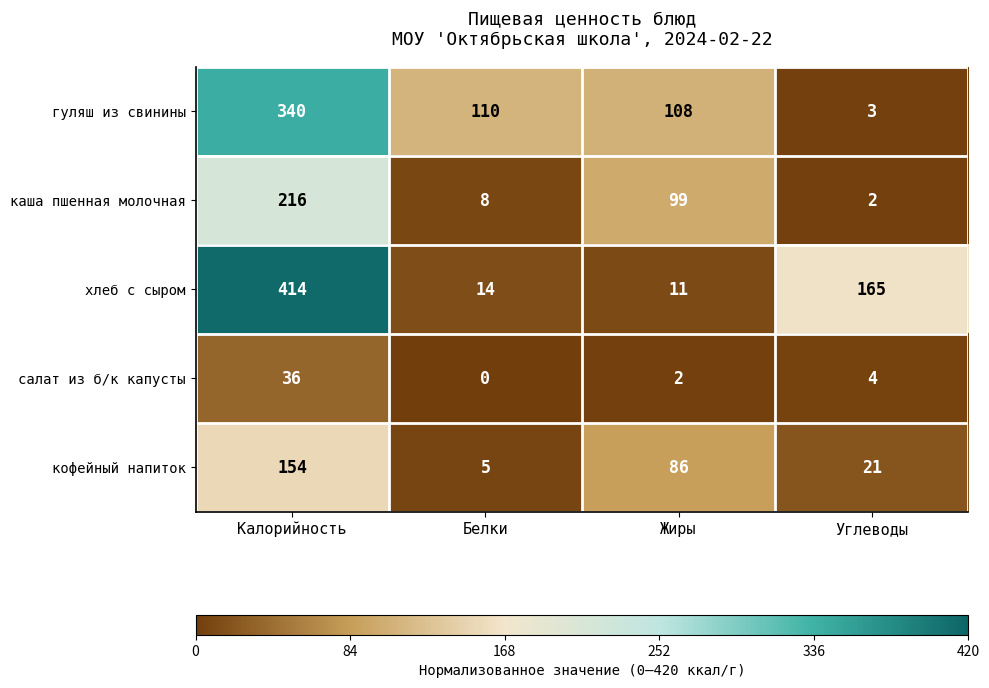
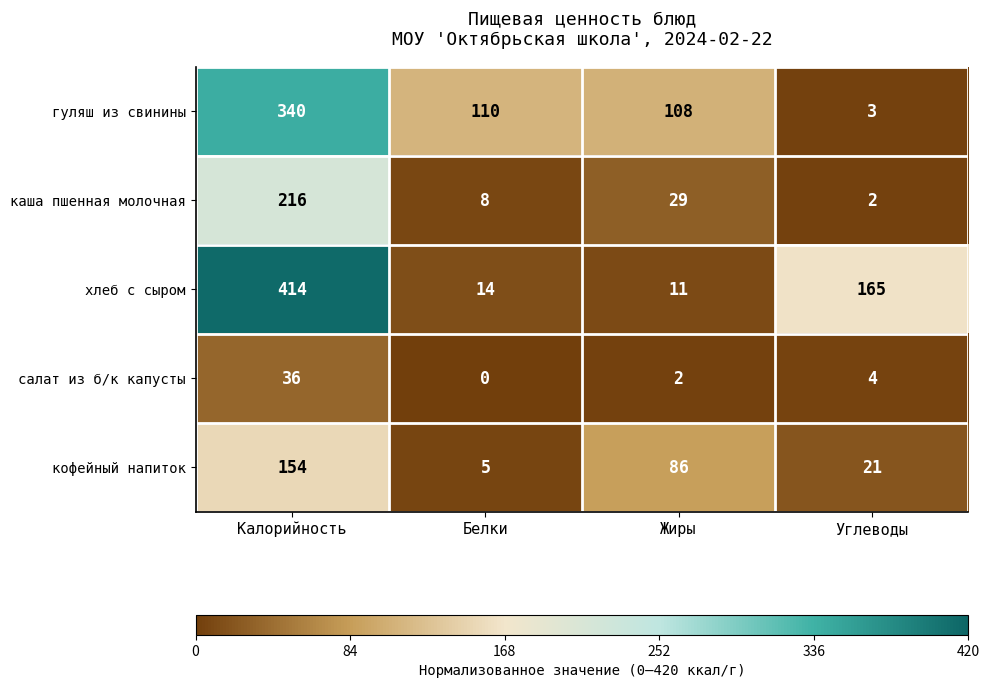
каша пшенная молочная, Жиры: 99 -> 29
